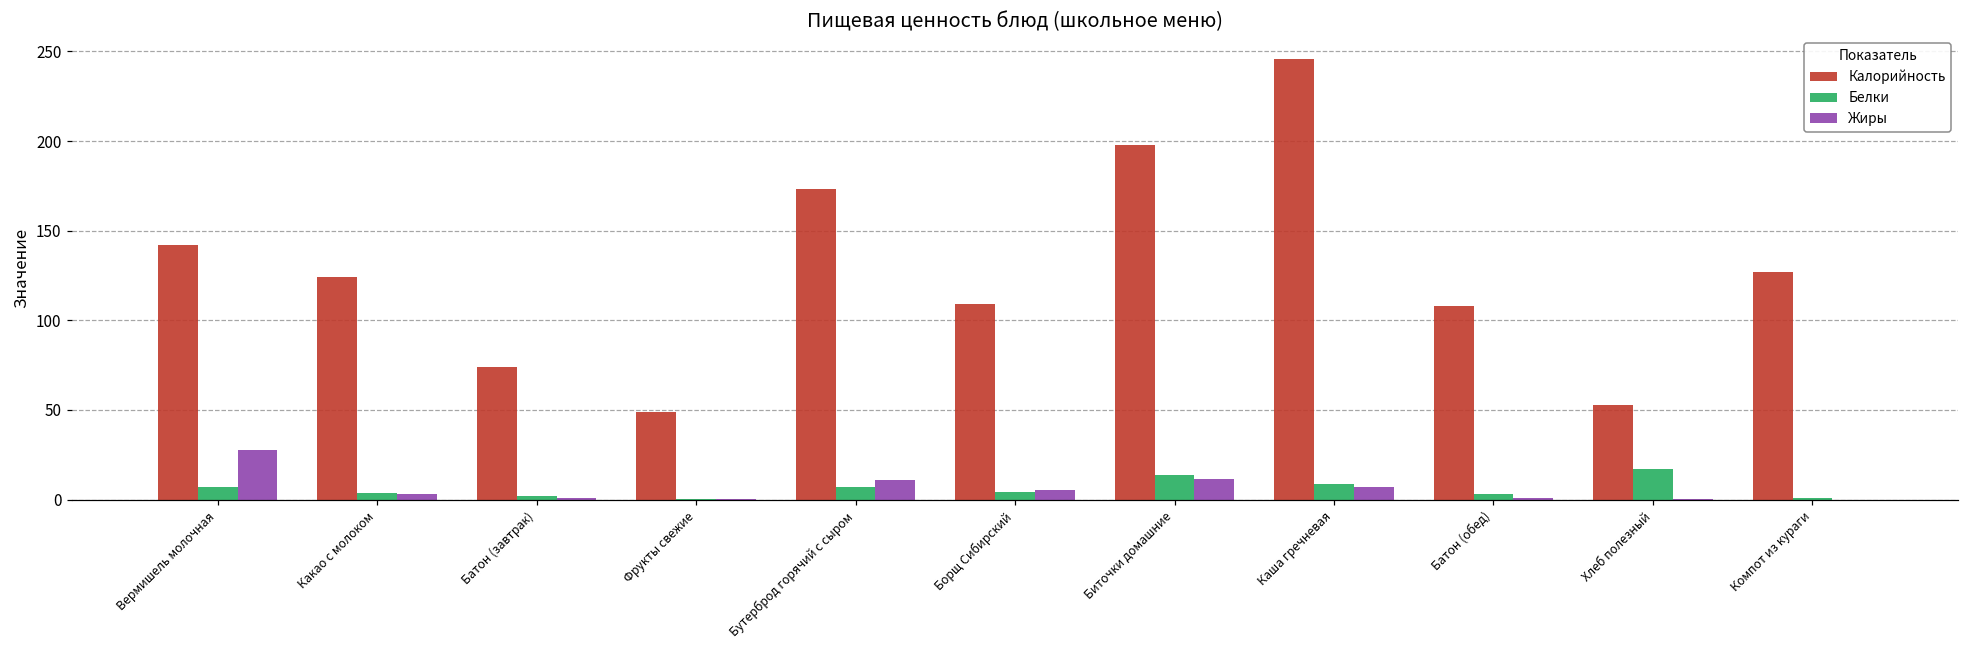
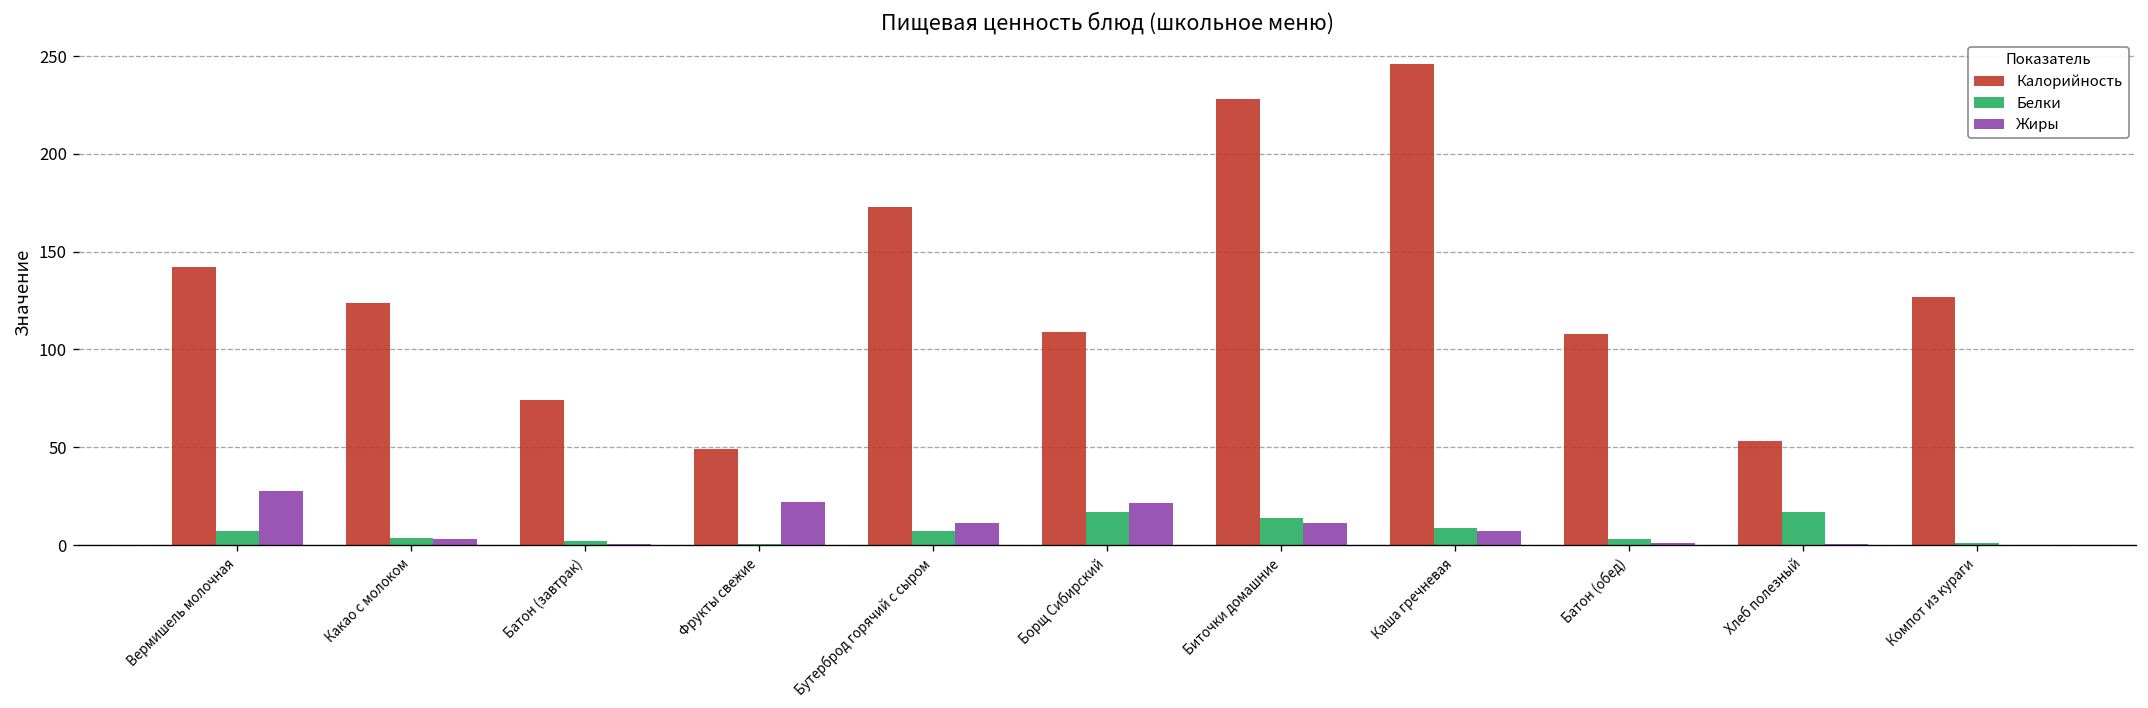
Жиры, Фрукты свежие: 0 -> 22
Белки, Борщ Сибирский: 4 -> 17
Жиры, Борщ Сибирский: 6 -> 21
Калорийность, Биточки домашние: 198 -> 228
